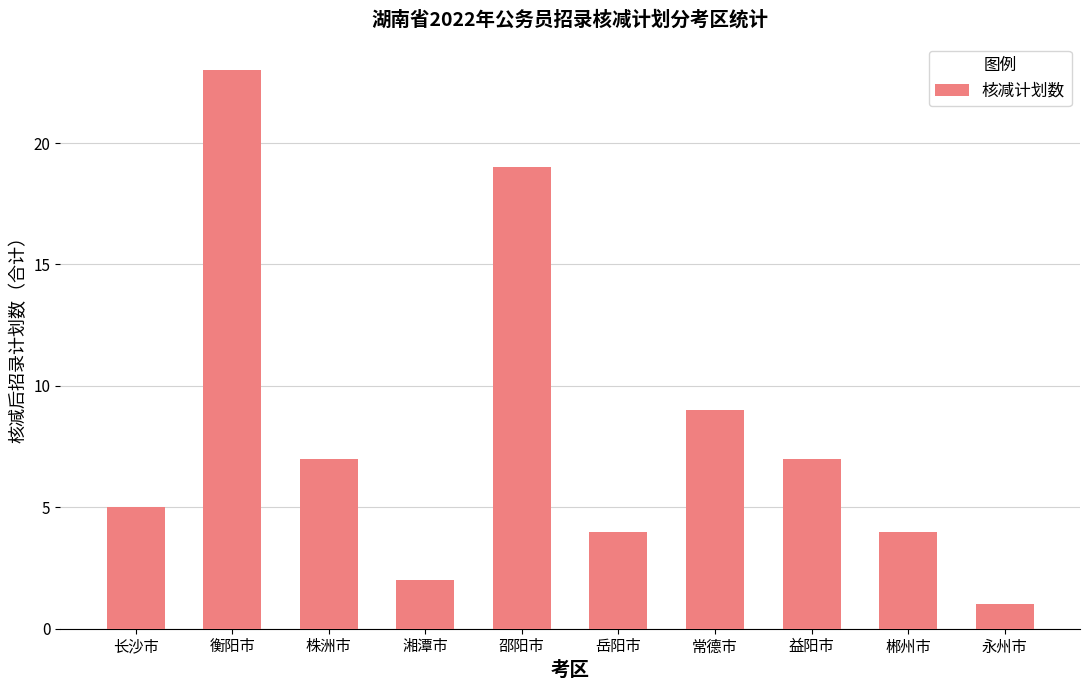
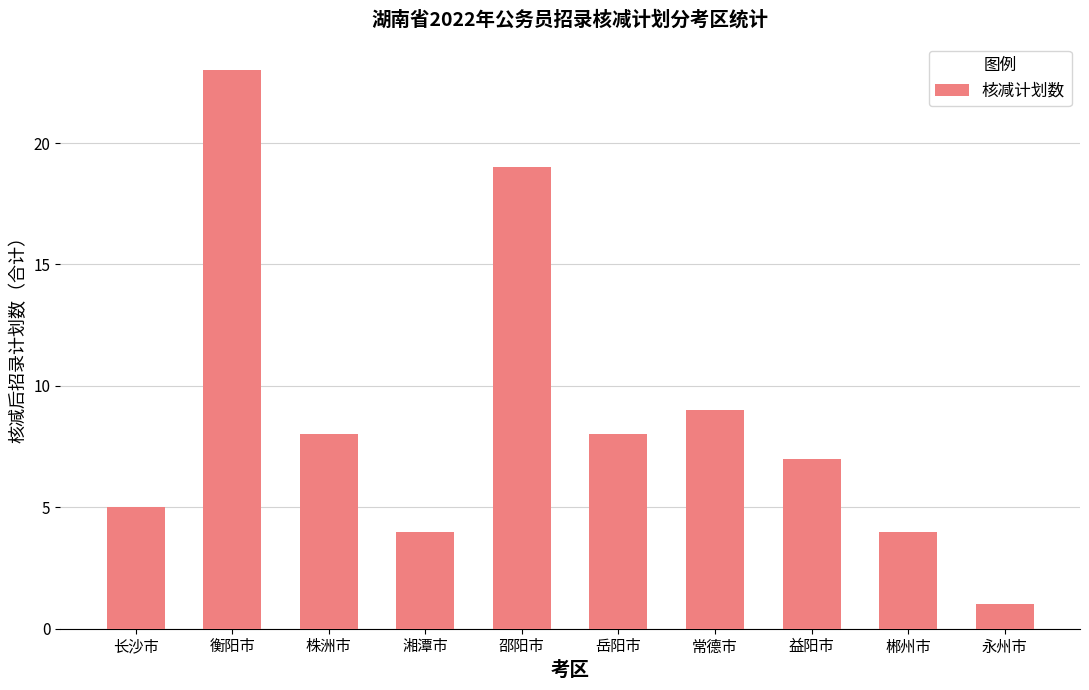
株洲市: 7 -> 8
湘潭市: 2 -> 4
岳阳市: 4 -> 8
